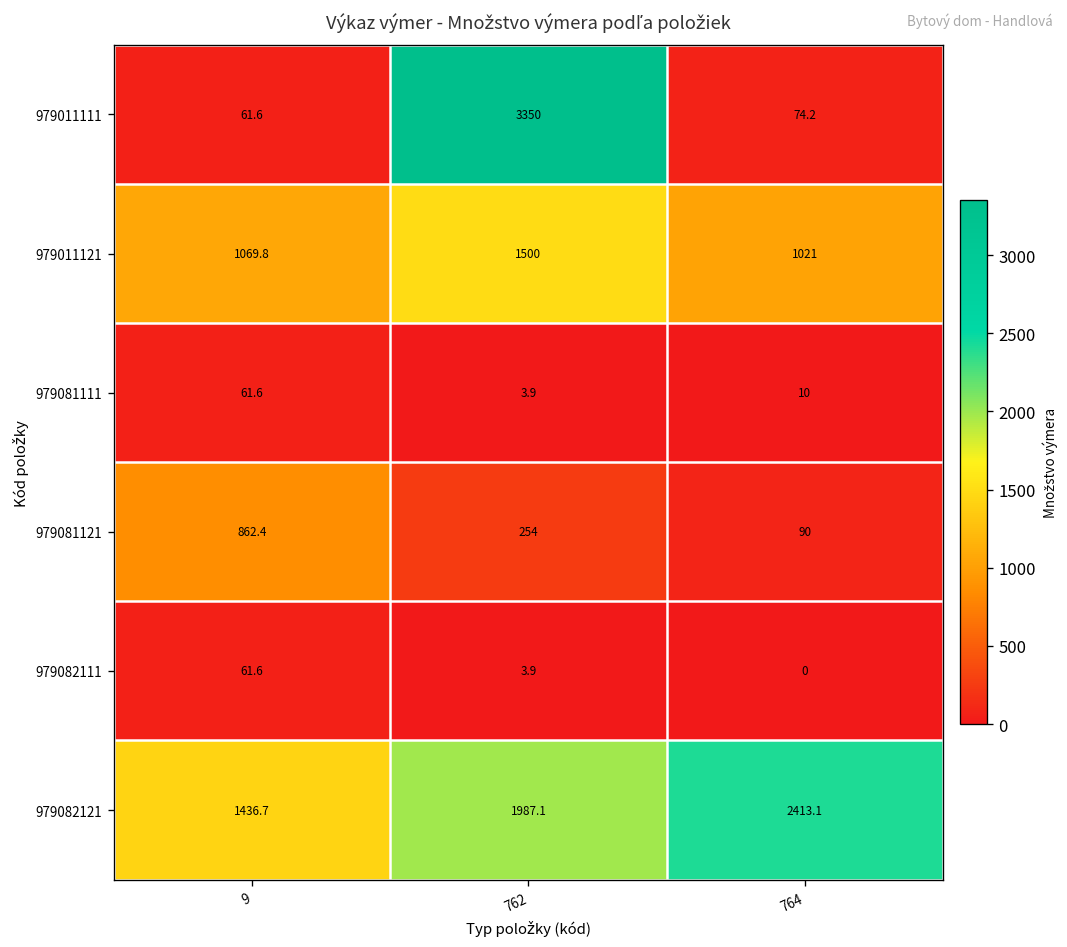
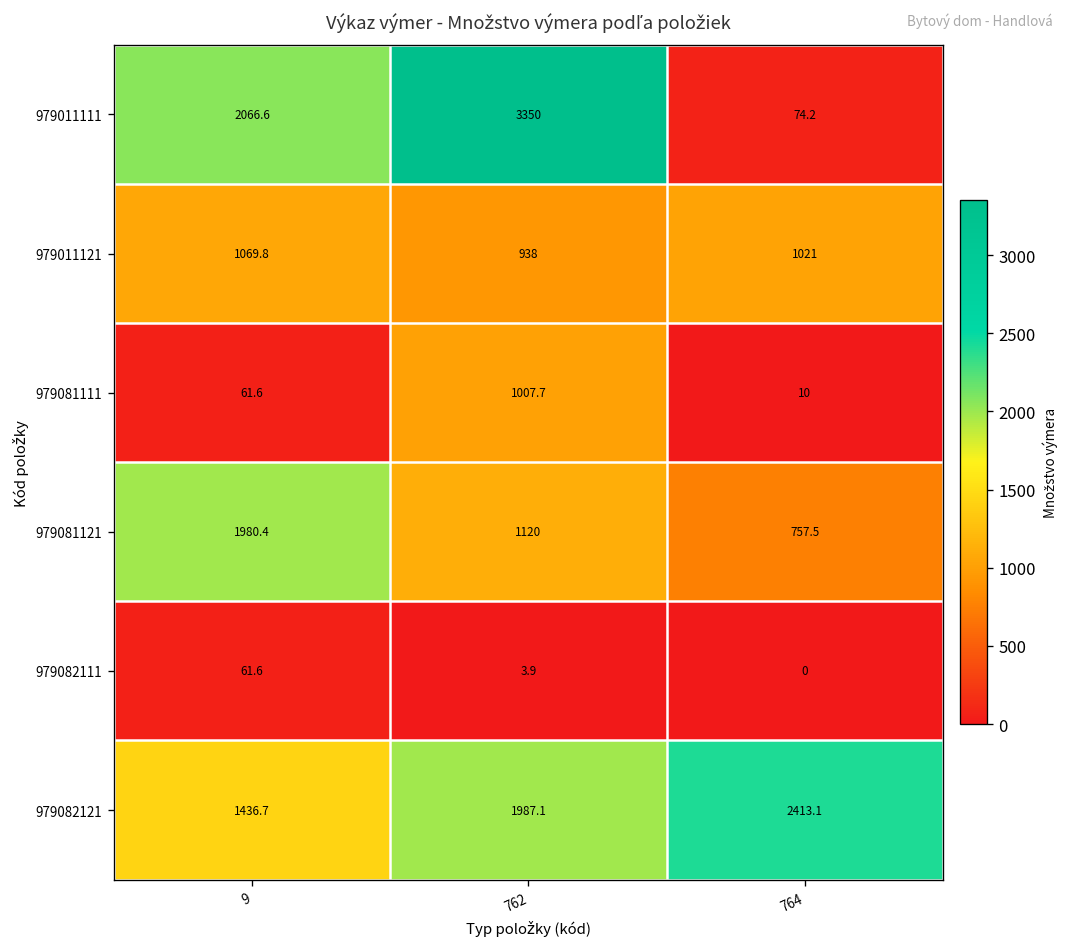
979011111, 9: 61.6 -> 2066.6
979011121, 762: 1500 -> 938
979081111, 762: 3.9 -> 1007.7
979081121, 9: 862.4 -> 1980.4
979081121, 762: 254 -> 1120
979081121, 764: 90 -> 757.5
